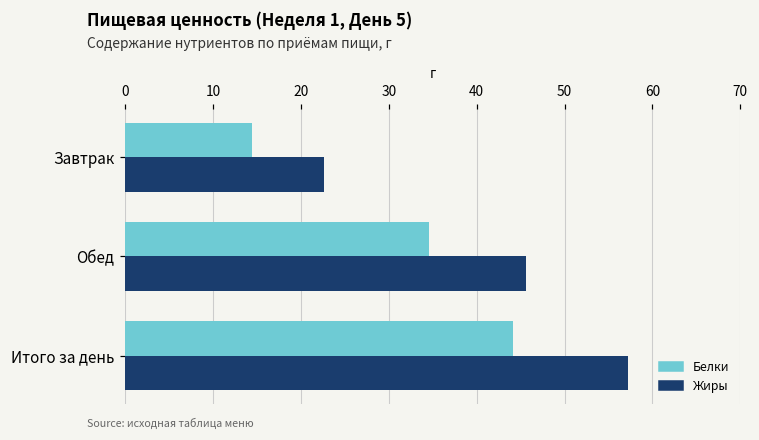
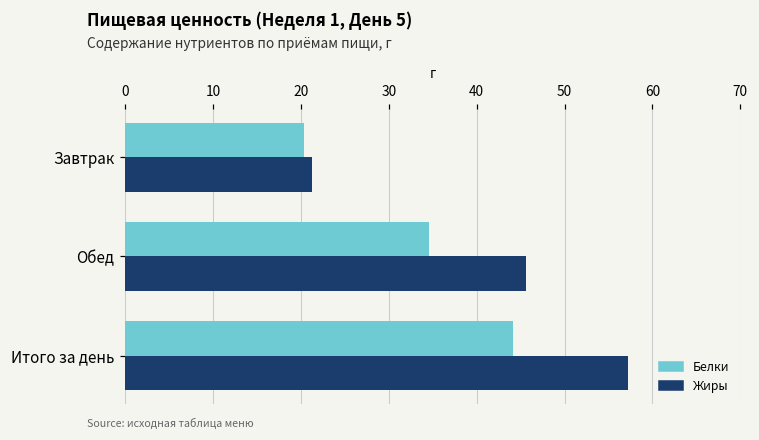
Белки, Завтрак: 14 -> 20
Жиры, Завтрак: 23 -> 21
